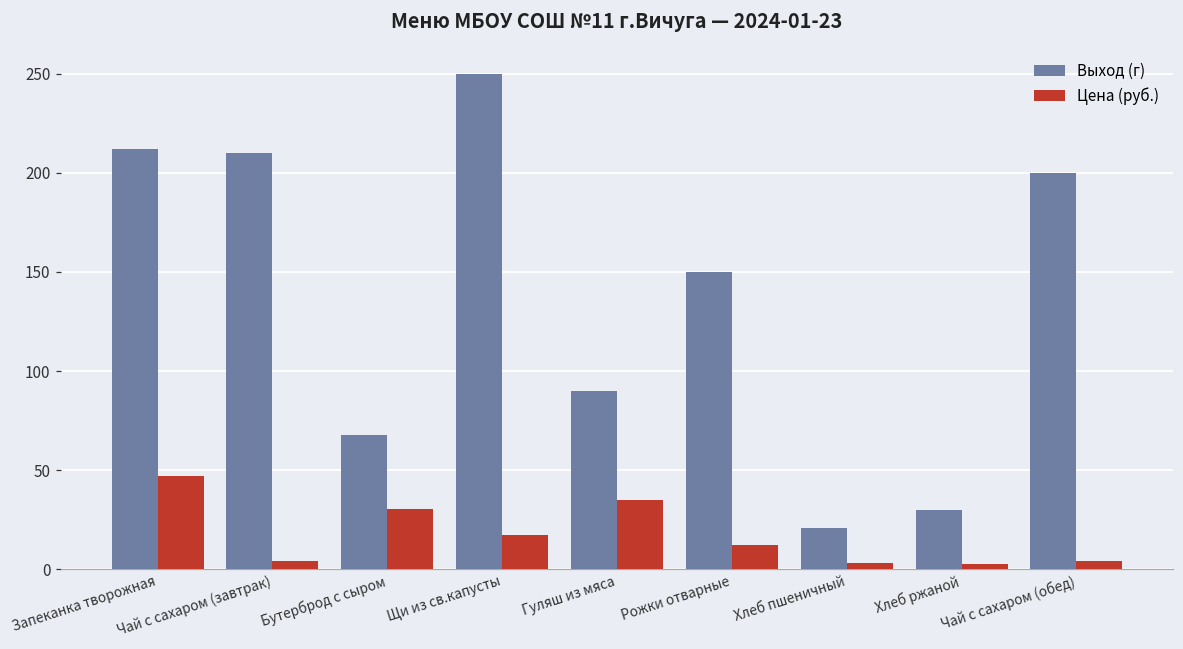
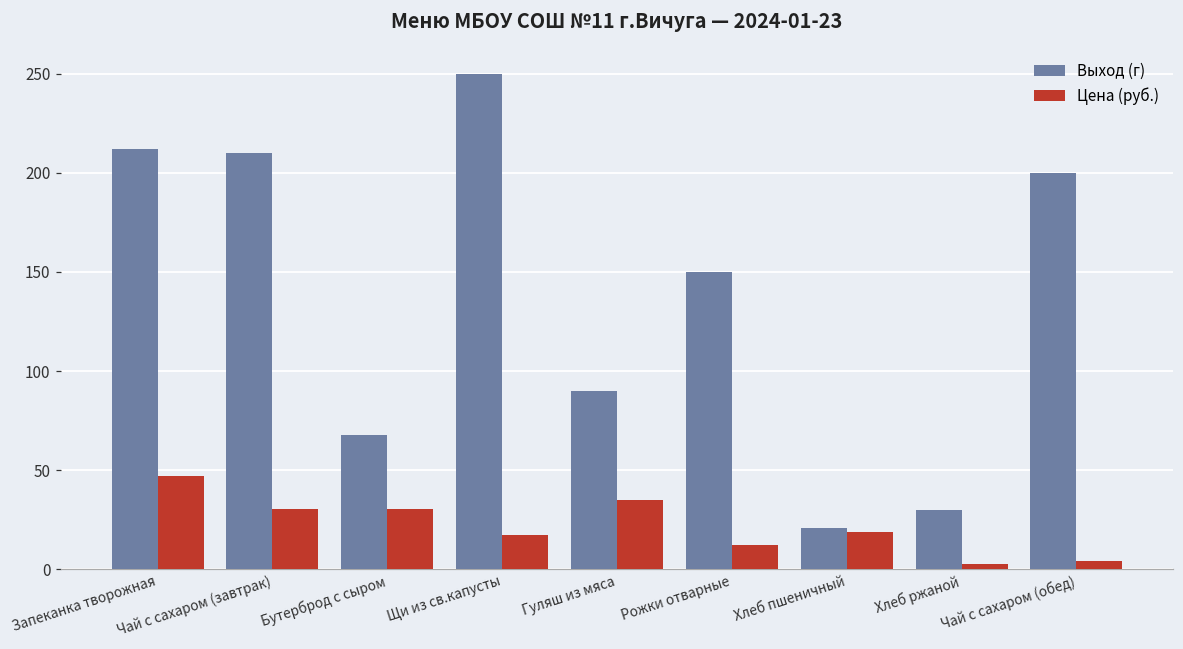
Цена (руб.), Чай с сахаром (завтрак): 4 -> 31
Цена (руб.), Хлеб пшеничный: 3 -> 19
